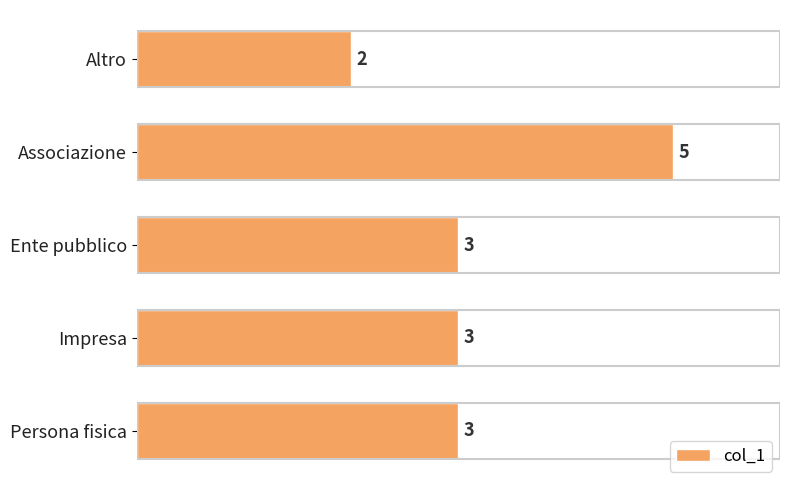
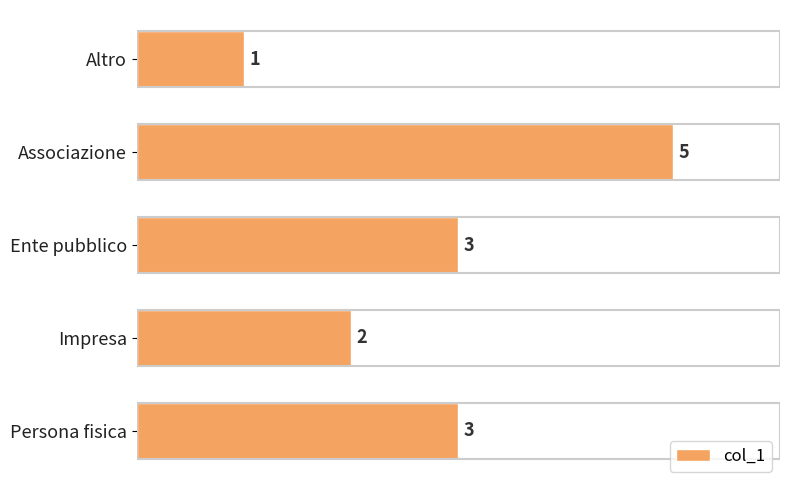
Altro: 2 -> 1
Impresa: 3 -> 2
